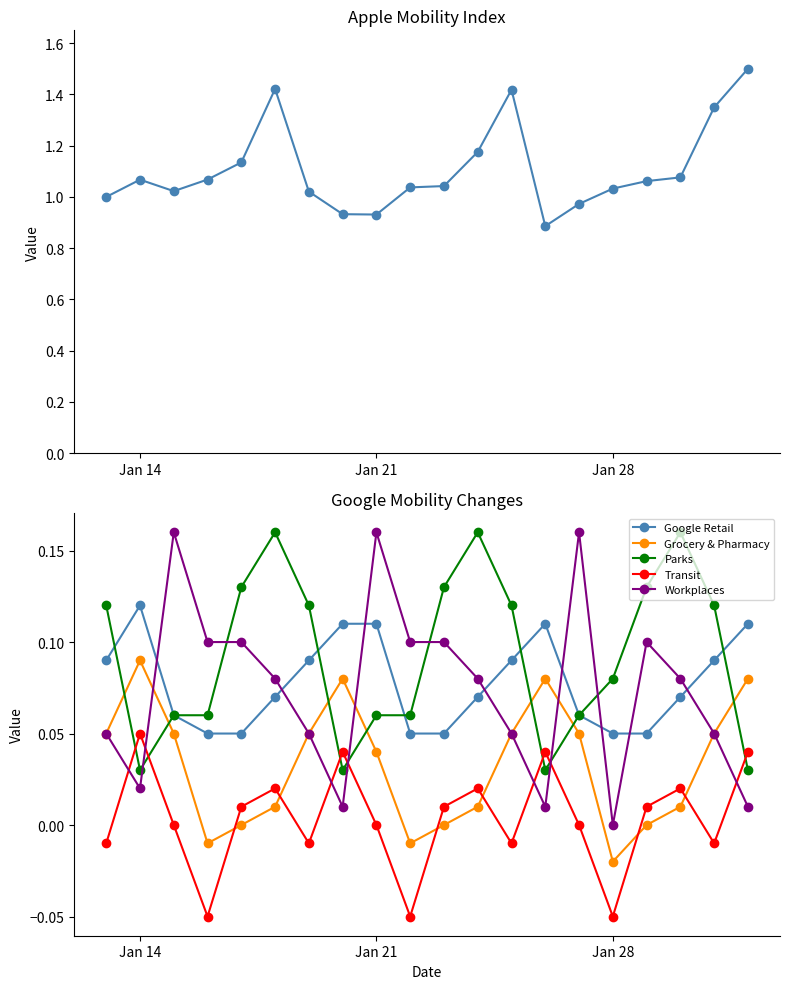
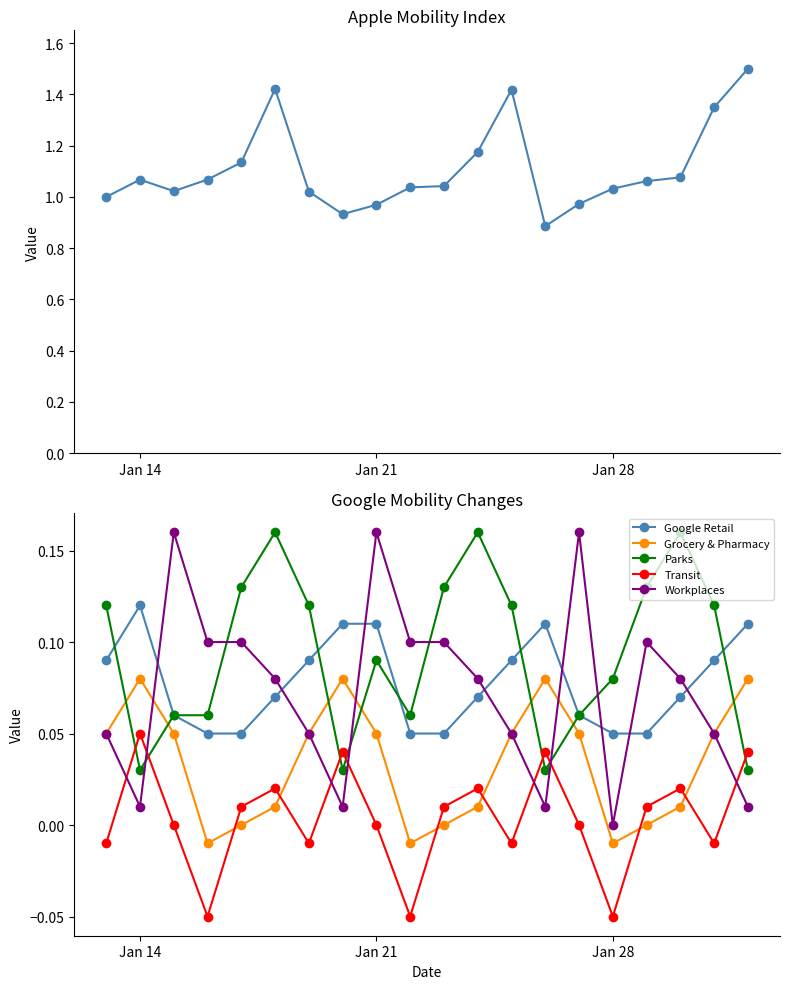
Apple Mobility Index, Jan 21: 0.93 -> 0.97
Google Mobility Changes, Grocery & Pharmacy, Jan 14: 0.09 -> 0.08
Google Mobility Changes, Workplaces, Jan 14: 0.02 -> 0.01
Google Mobility Changes, Grocery & Pharmacy, Jan 21: 0.04 -> 0.05
Google Mobility Changes, Parks, Jan 21: 0.06 -> 0.09
Google Mobility Changes, Grocery & Pharmacy, Jan 28: -0.02 -> -0.01
